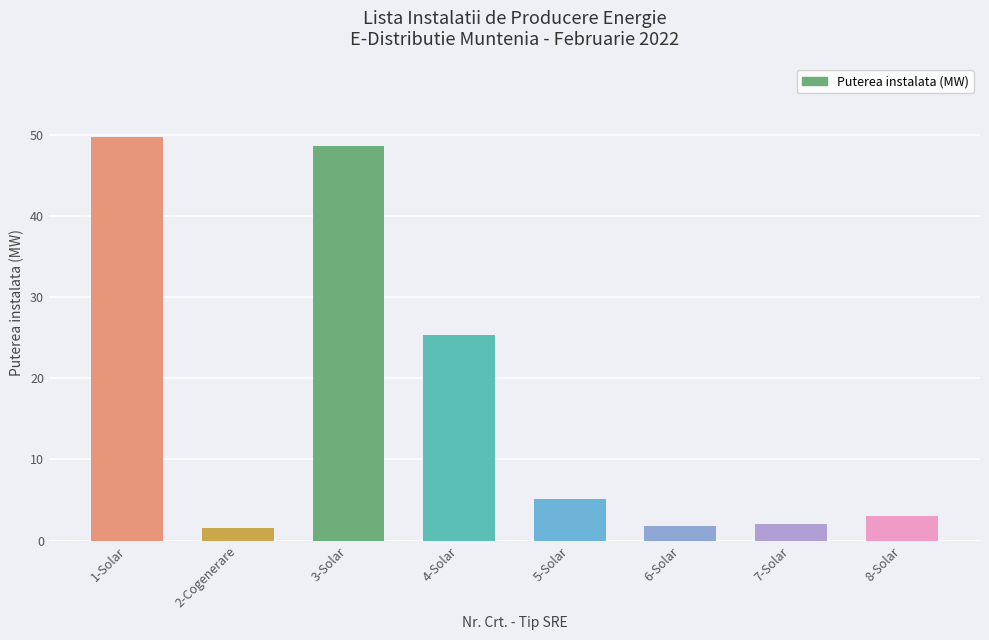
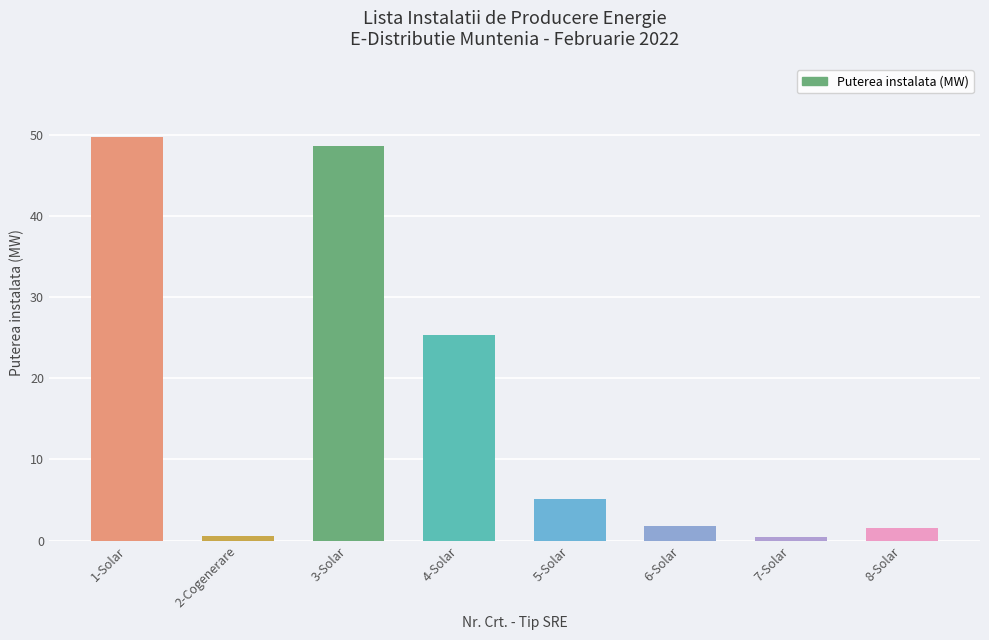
2-Cogenerare: 2 -> 1
7-Solar: 2 -> 1
8-Solar: 3 -> 2
